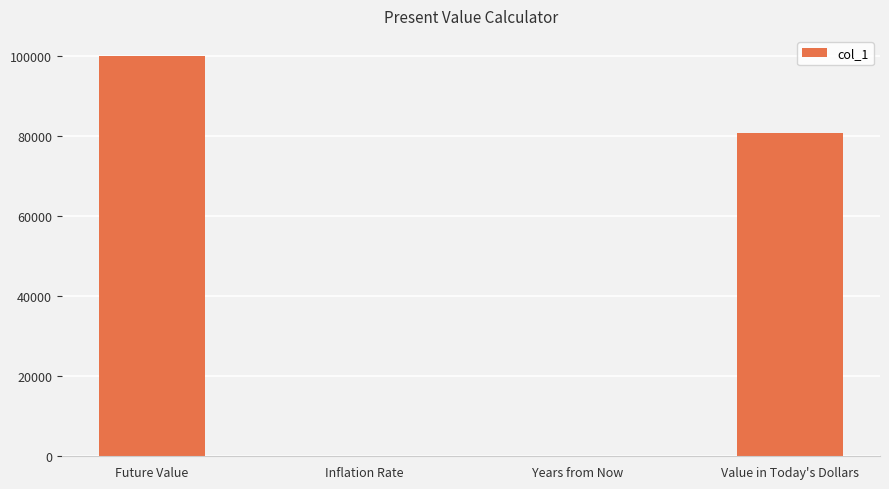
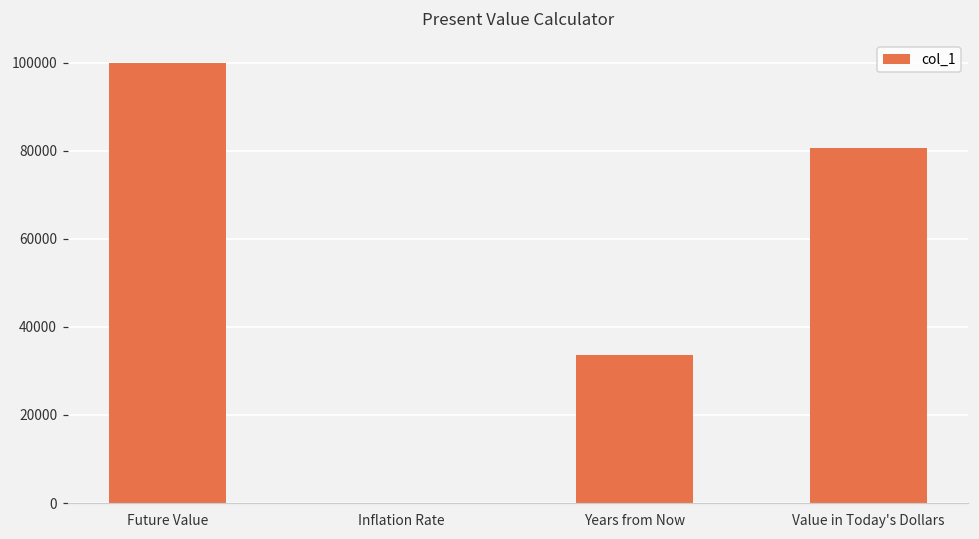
Years from Now: 0 -> 34000
